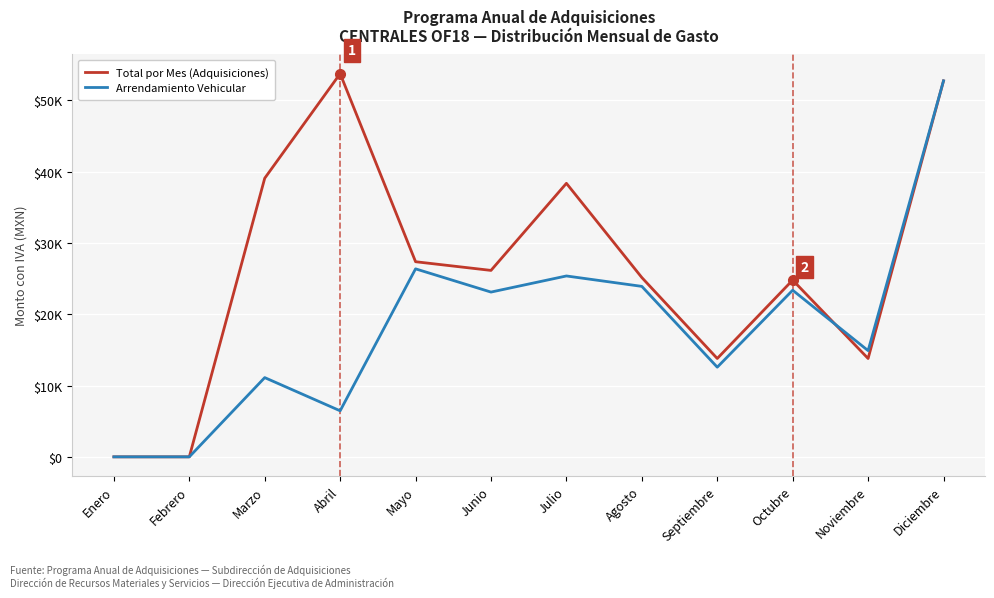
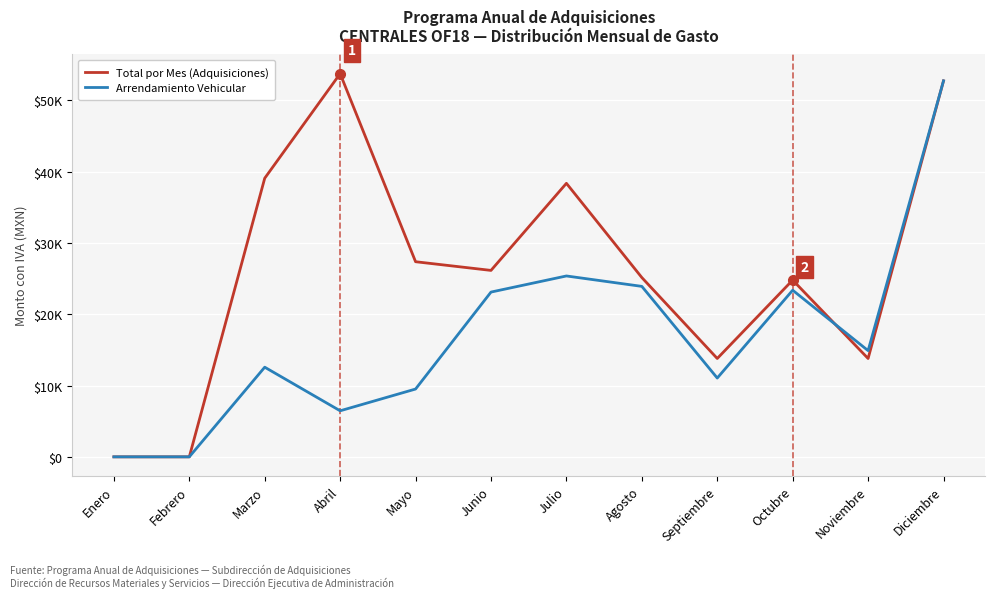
Arrendamiento Vehicular, Marzo: $11000 -> $13000
Arrendamiento Vehicular, Mayo: $26000 -> $10000
Arrendamiento Vehicular, Septiembre: $13000 -> $11000
